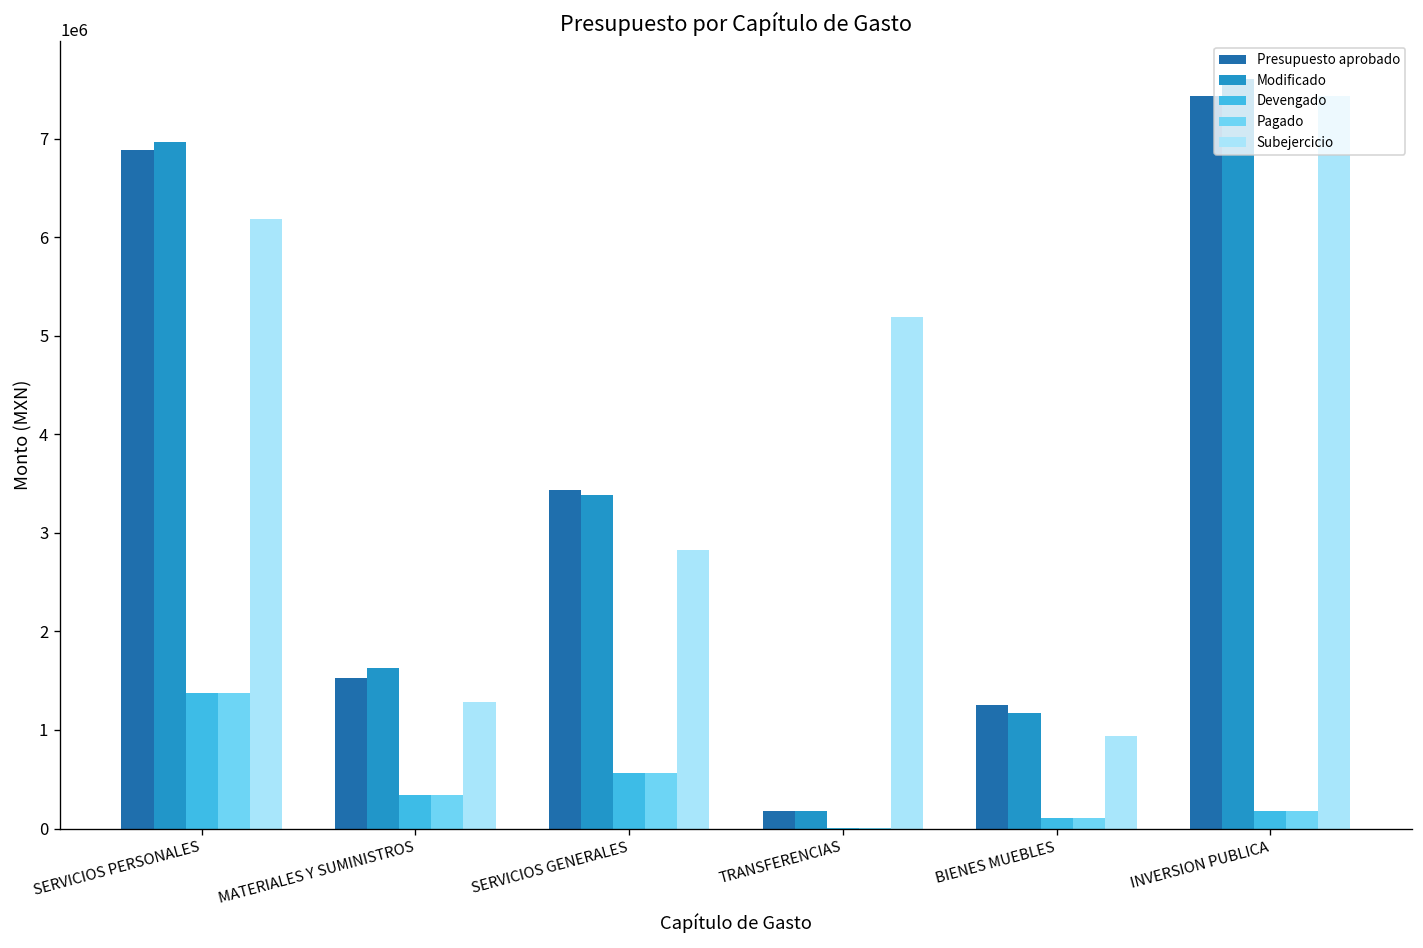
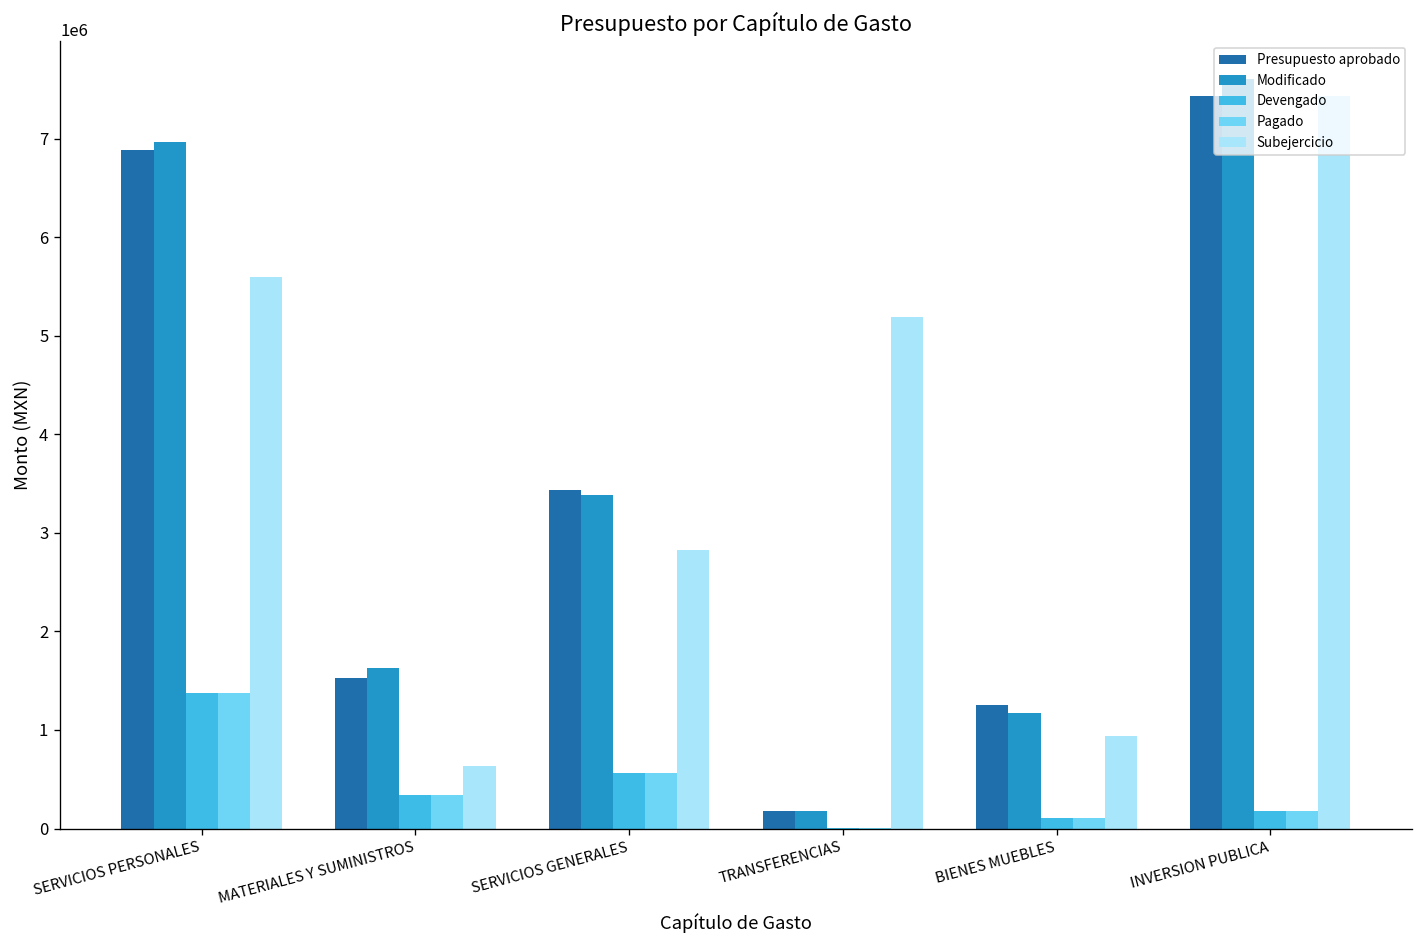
Subejercicio, SERVICIOS PERSONALES: 6200000 -> 5600000
Subejercicio, MATERIALES Y SUMINISTROS: 1300000 -> 600000
